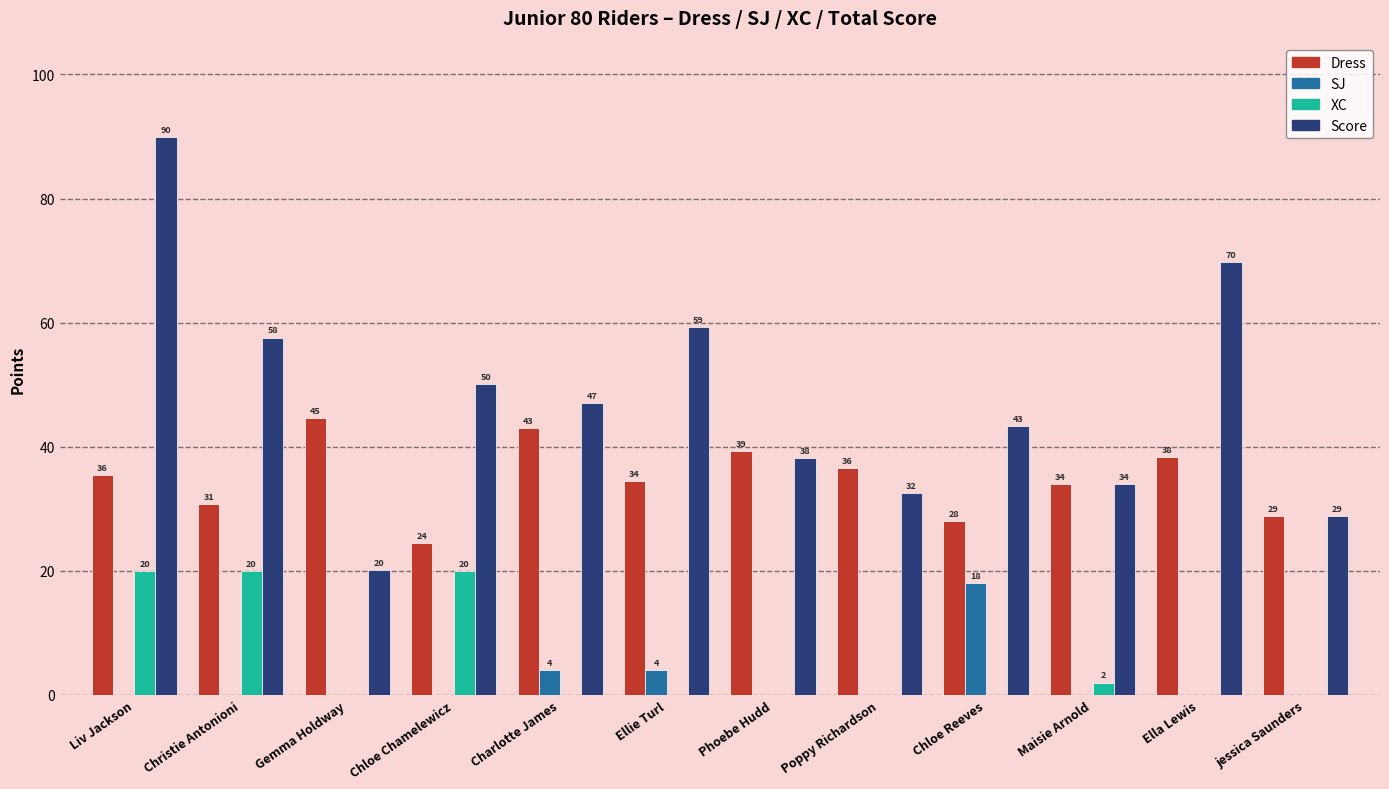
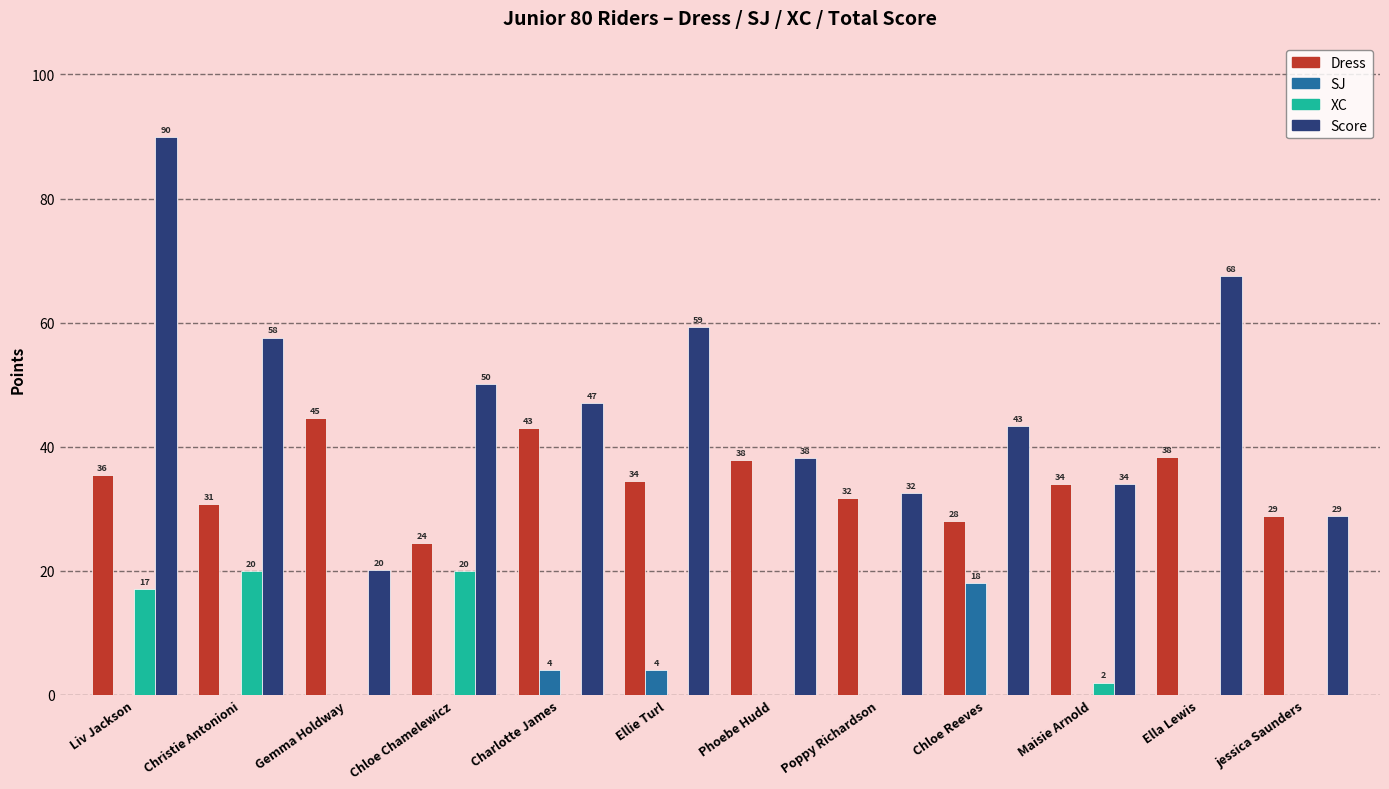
XC, Liv Jackson: 20 -> 17
Dress, Phoebe Hudd: 39 -> 38
Dress, Poppy Richardson: 36 -> 32
Score, Ella Lewis: 70 -> 68
